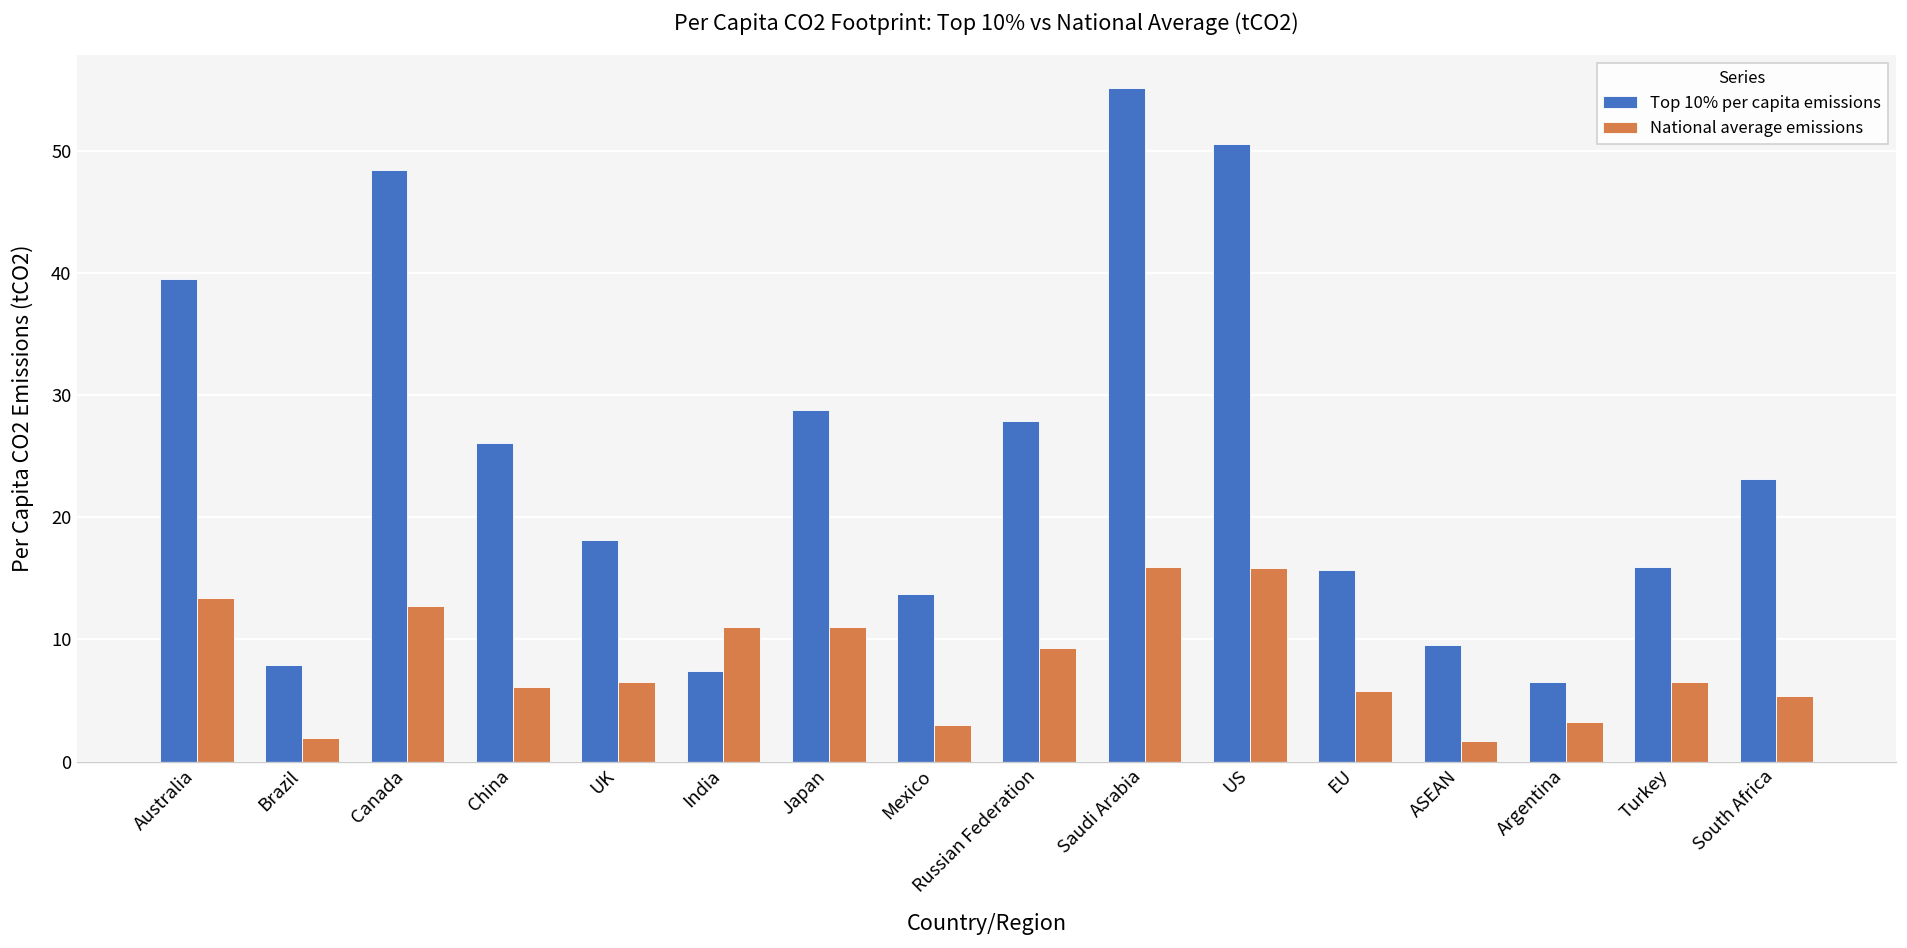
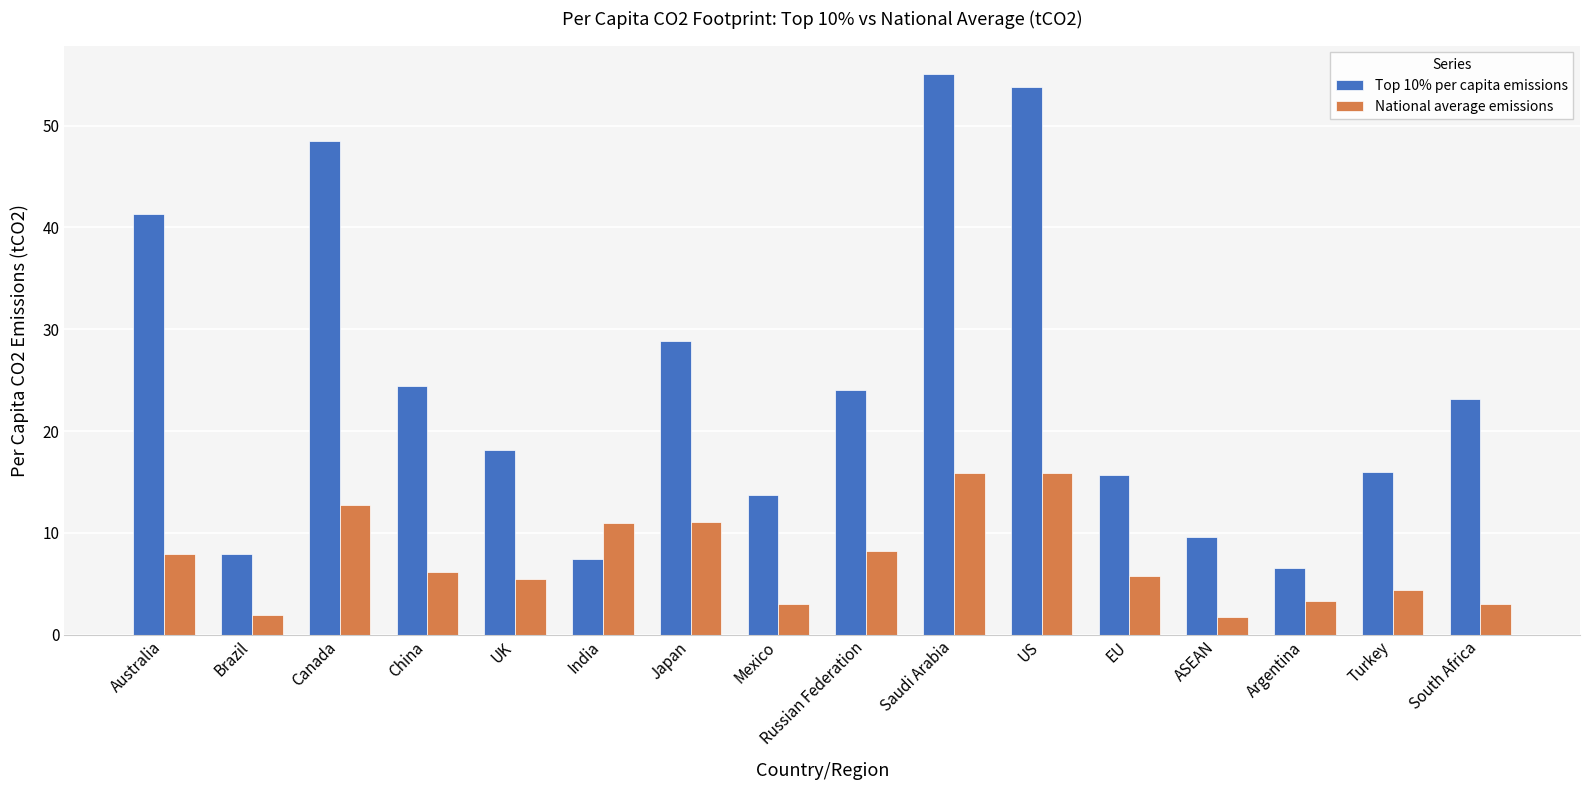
Top 10% per capita emissions, Australia: 39.5 -> 41.3
National average emissions, Australia: 13.4 -> 7.9
Top 10% per capita emissions, China: 26.1 -> 24.5
National average emissions, UK: 6.5 -> 5.5
Top 10% per capita emissions, Russian Federation: 27.9 -> 24.0
National average emissions, Russian Federation: 9.3 -> 8.2
Top 10% per capita emissions, US: 50.6 -> 53.8
National average emissions, Turkey: 6.5 -> 4.4
National average emissions, South Africa: 5.4 -> 3.0
